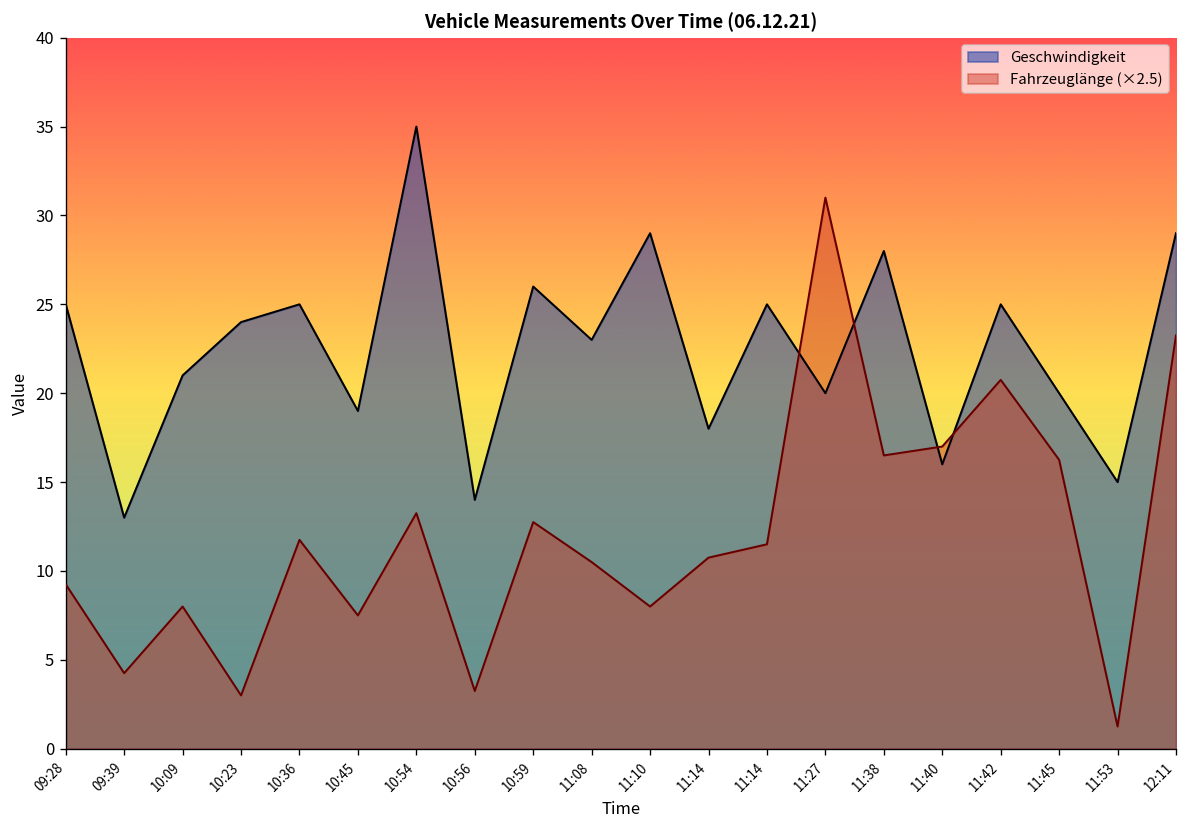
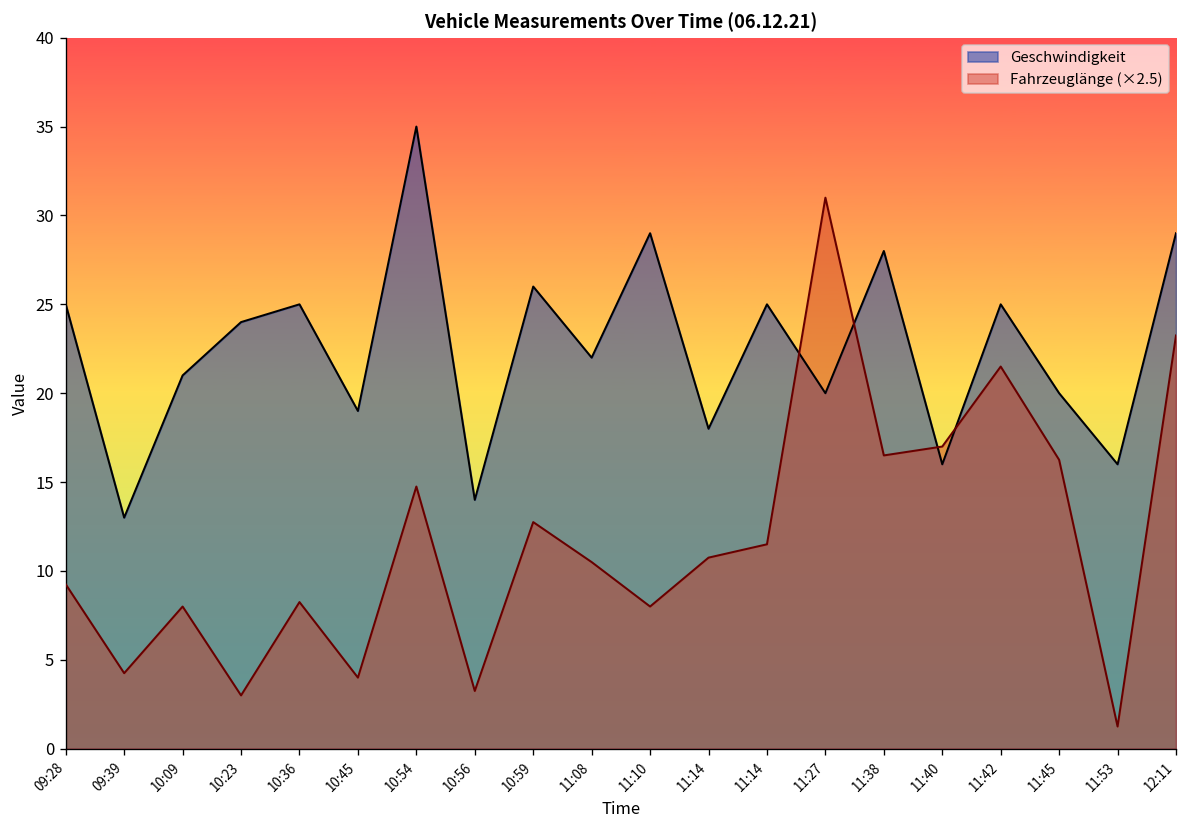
Fahrzeuglänge (×2.5), 10:36: 11.8 -> 8.3
Fahrzeuglänge (×2.5), 10:45: 7.5 -> 4.0
Fahrzeuglänge (×2.5), 10:54: 13.3 -> 14.8
Geschwindigkeit, 11:08: 23 -> 22
Fahrzeuglänge (×2.5), 11:42: 20.8 -> 21.5
Geschwindigkeit, 11:53: 15 -> 16
